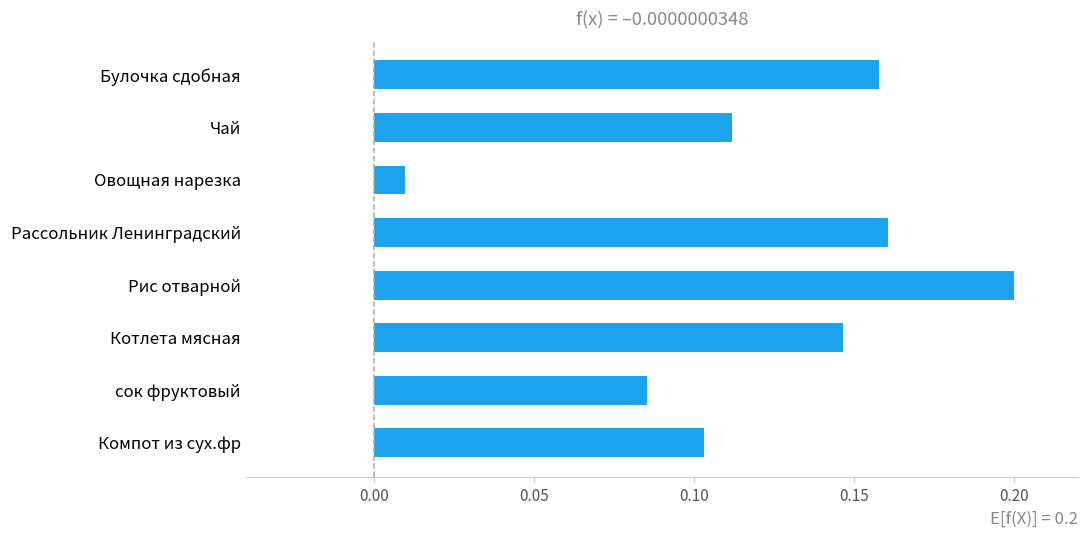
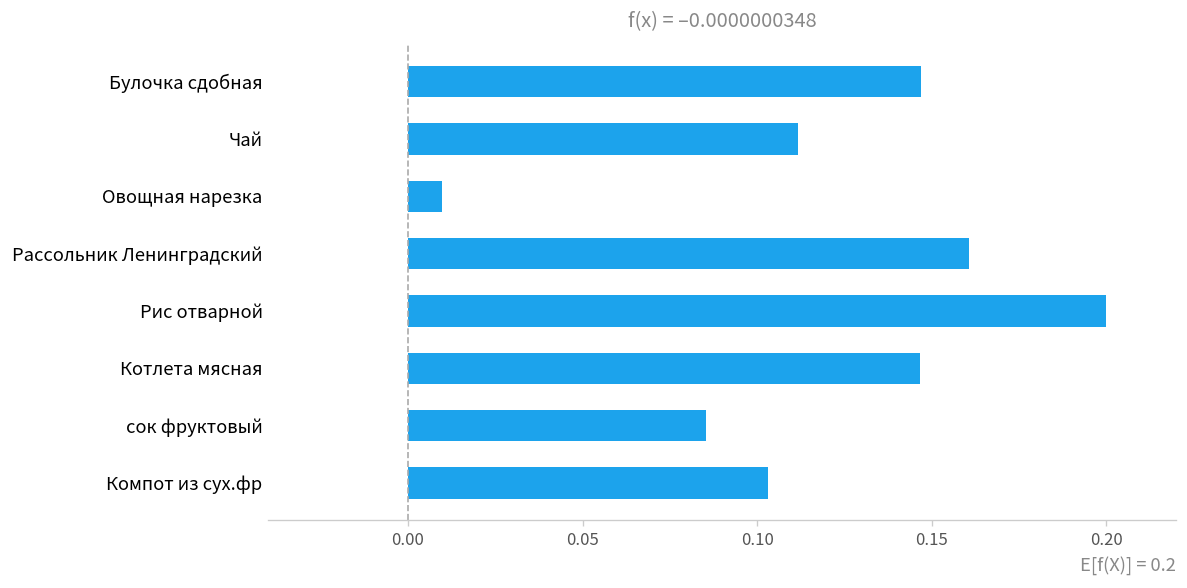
Булочка сдобная: 0.158 -> 0.147
